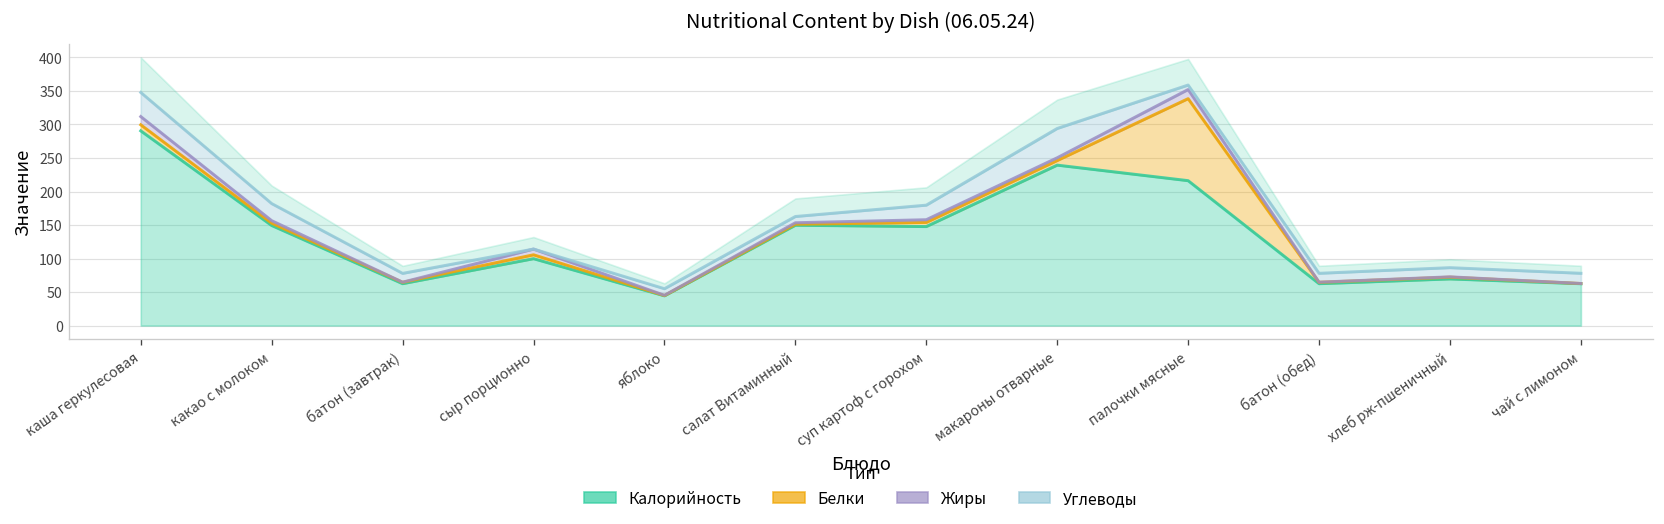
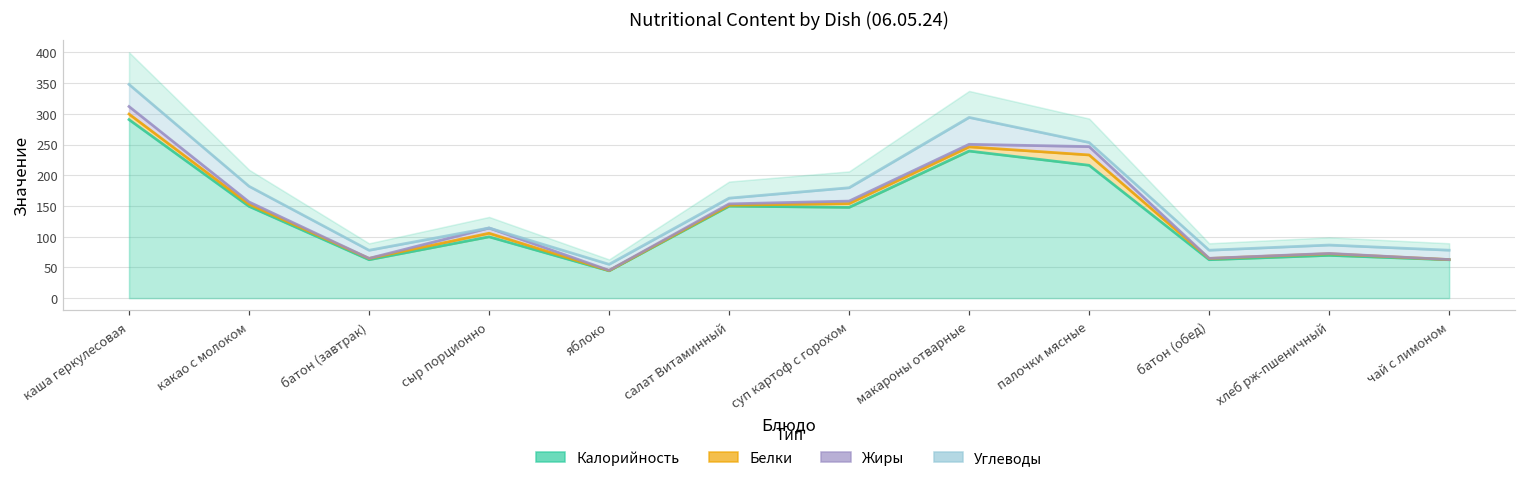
Белки, палочки мясные: 120 -> 20
